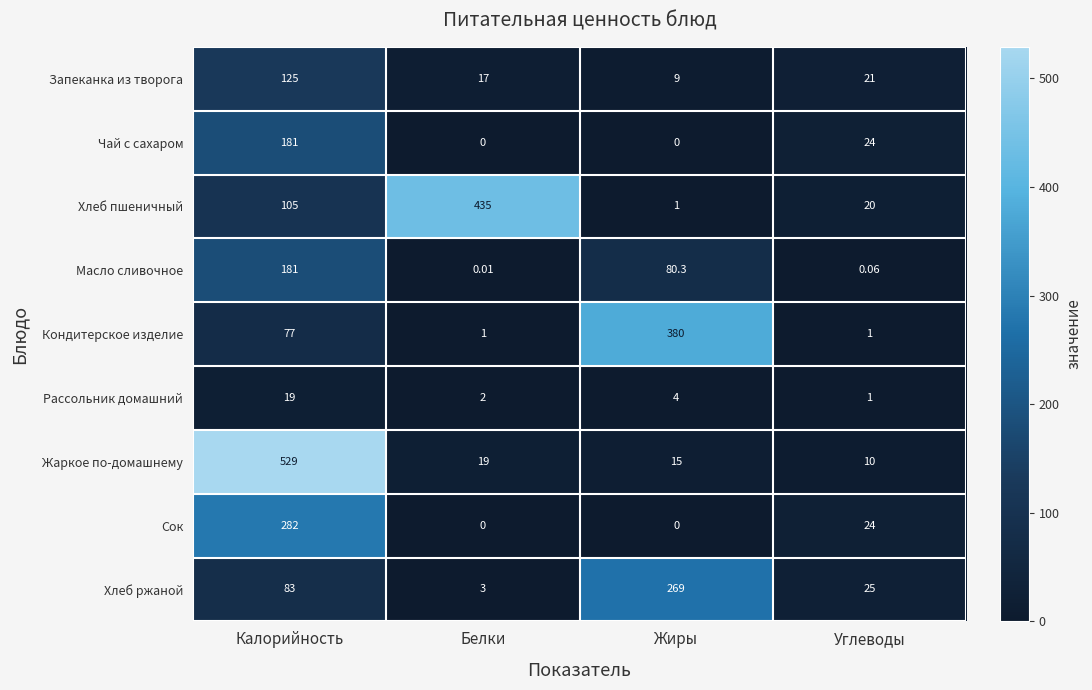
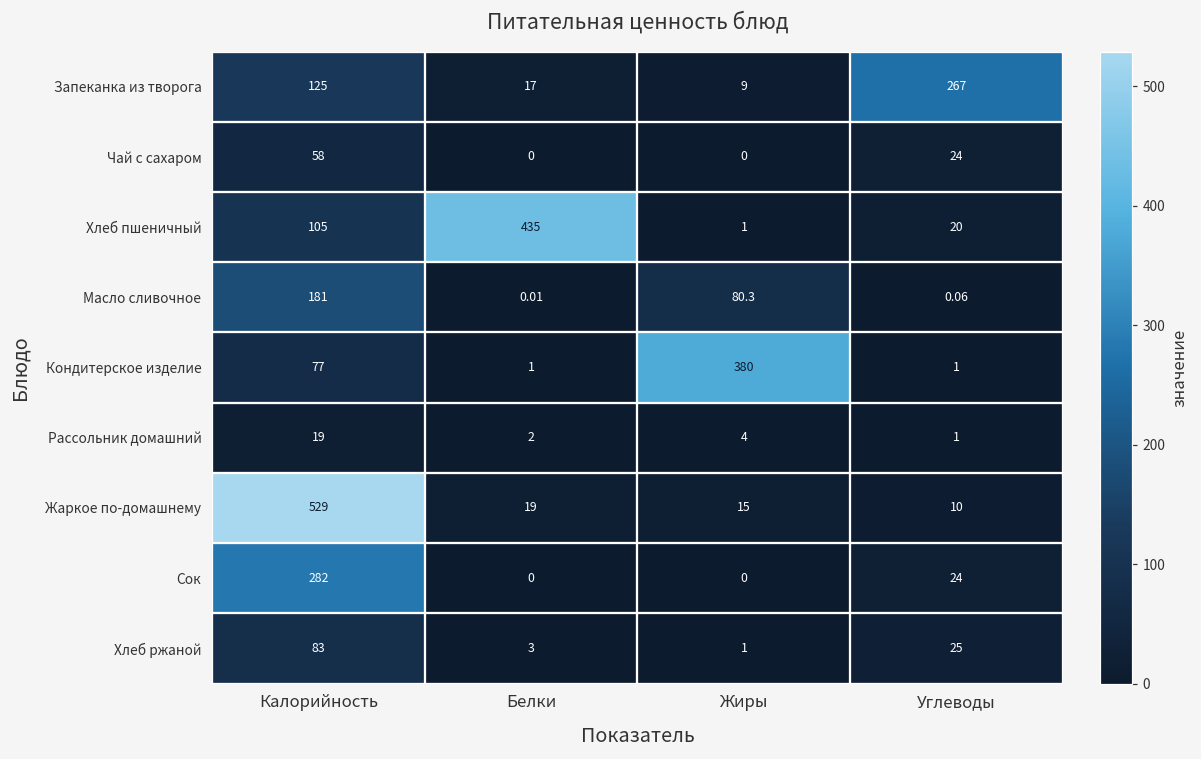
Запеканка из творога, Углеводы: 21 -> 267
Чай с сахаром, Калорийность: 181 -> 58
Хлеб ржаной, Жиры: 269 -> 1
